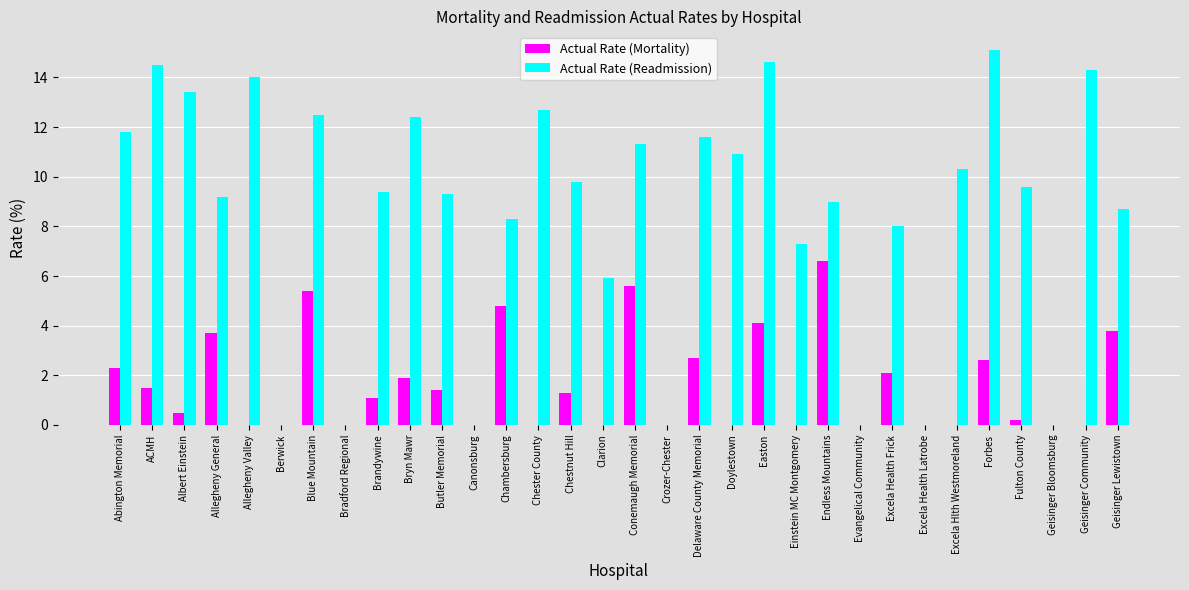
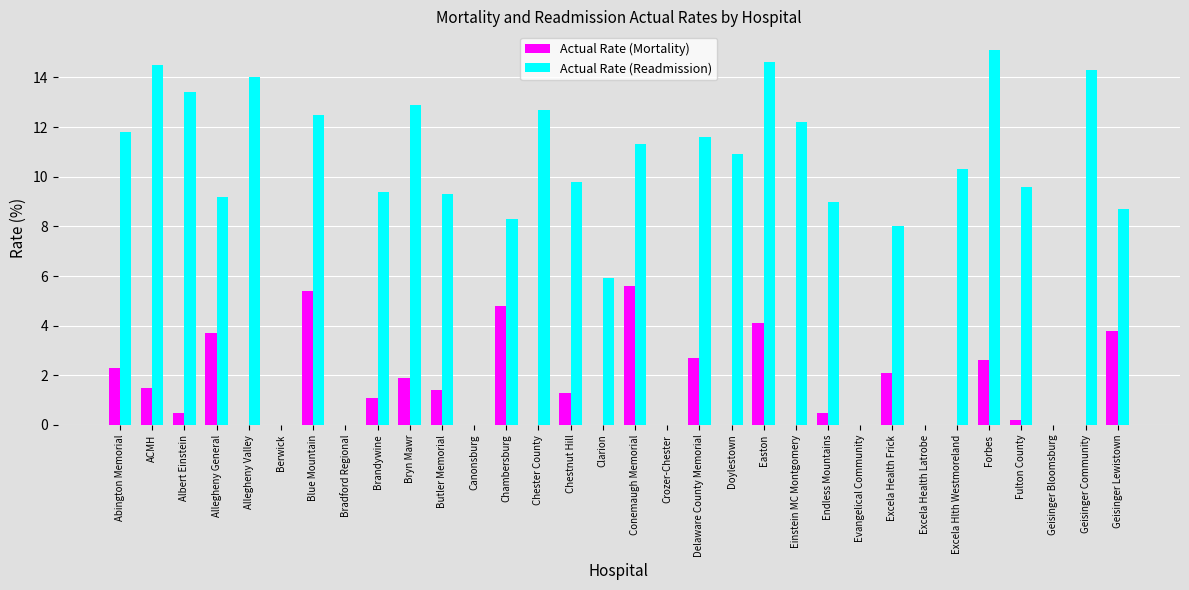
Actual Rate (Readmission), Bryn Mawr: 12.4 -> 12.9
Actual Rate (Readmission), Einstein MC Montgomery: 7.3 -> 12.2
Actual Rate (Mortality), Endless Mountains: 6.6 -> 0.5
